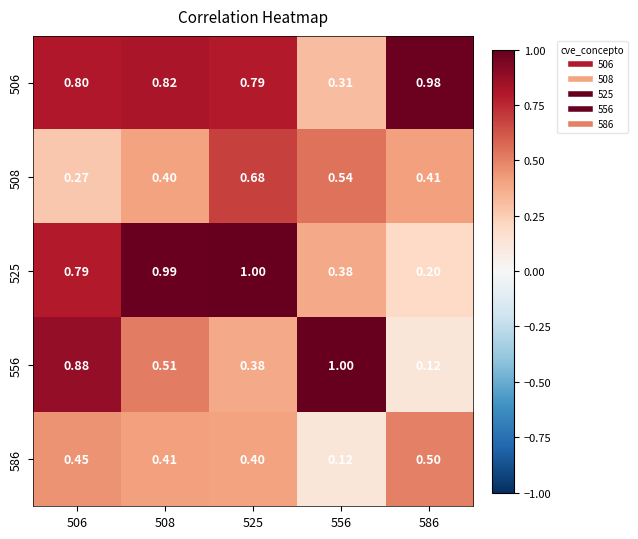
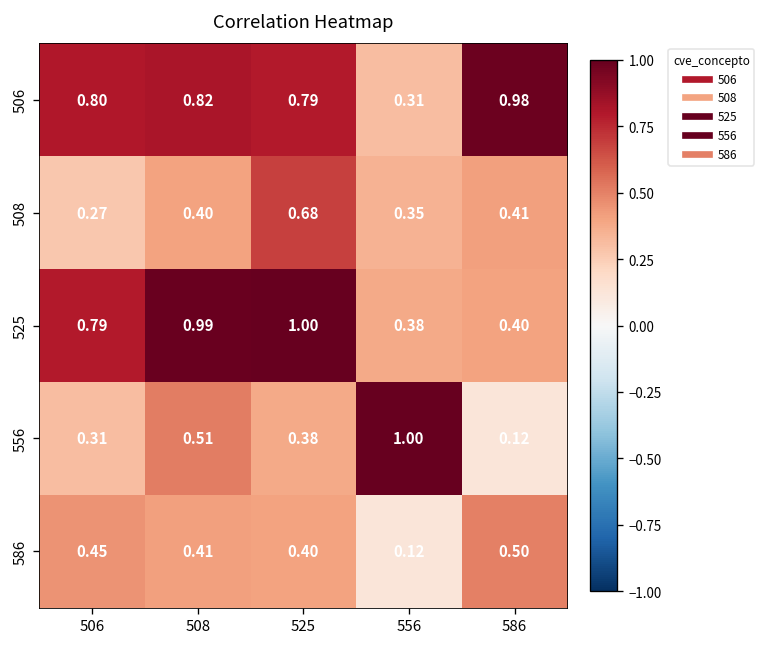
508, 556: 0.54 -> 0.35
525, 586: 0.20 -> 0.40
556, 506: 0.88 -> 0.31
